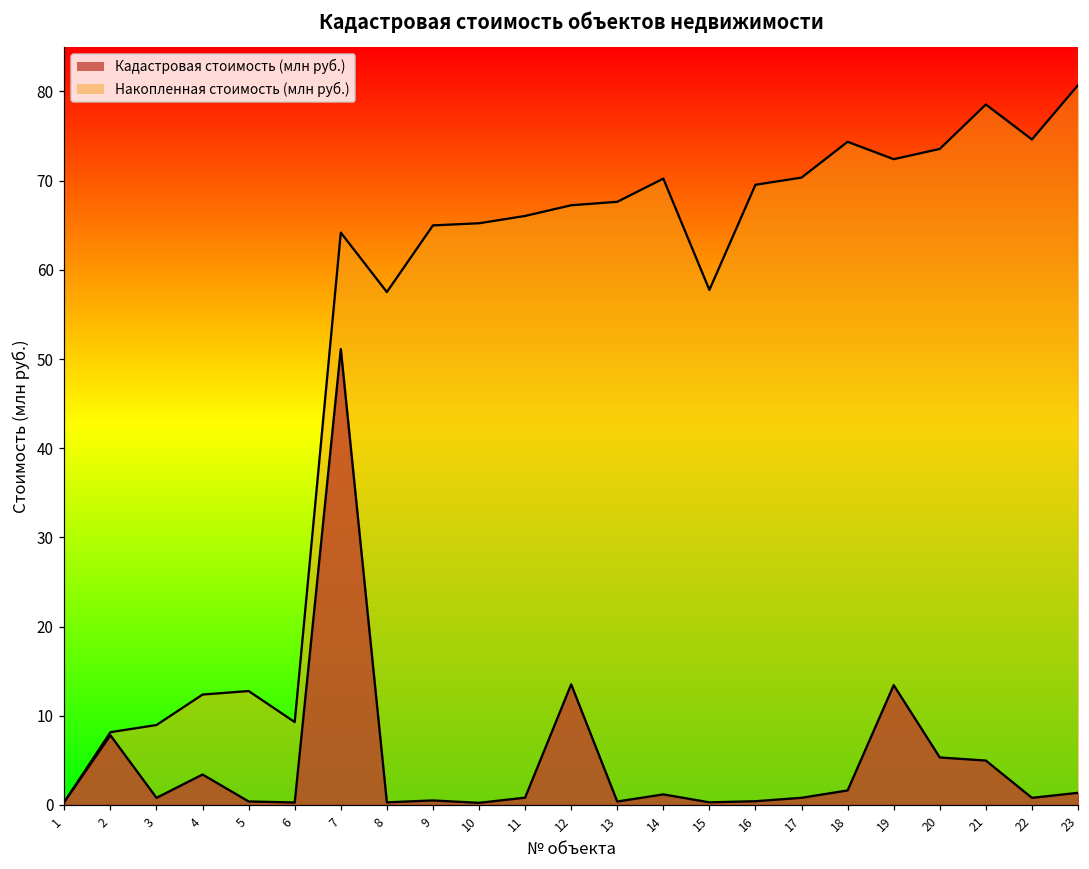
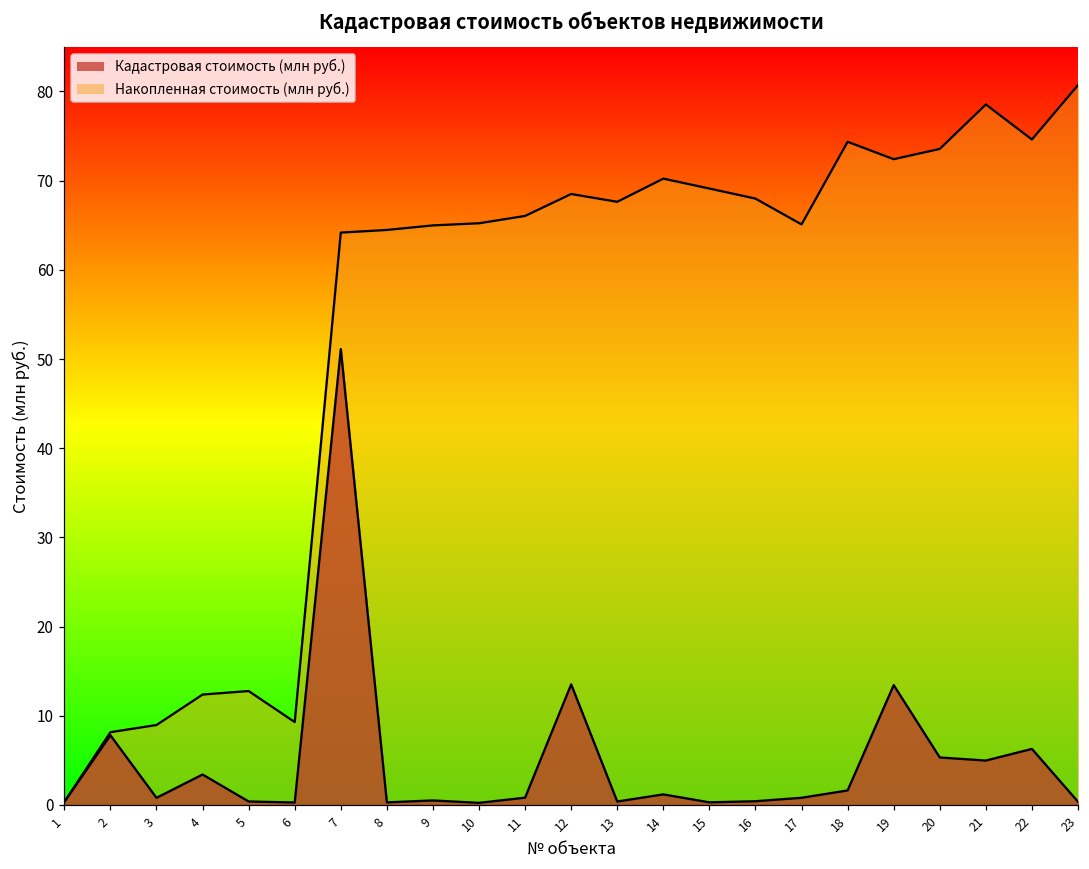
Накопленная стоимость (млн руб.), 8: 58 -> 64
Накопленная стоимость (млн руб.), 12: 67 -> 69
Накопленная стоимость (млн руб.), 15: 58 -> 69
Накопленная стоимость (млн руб.), 16: 70 -> 68
Накопленная стоимость (млн руб.), 17: 70 -> 65
Кадастровая стоимость (млн руб.), 22: 1 -> 6
Кадастровая стоимость (млн руб.), 23: 1 -> 0
